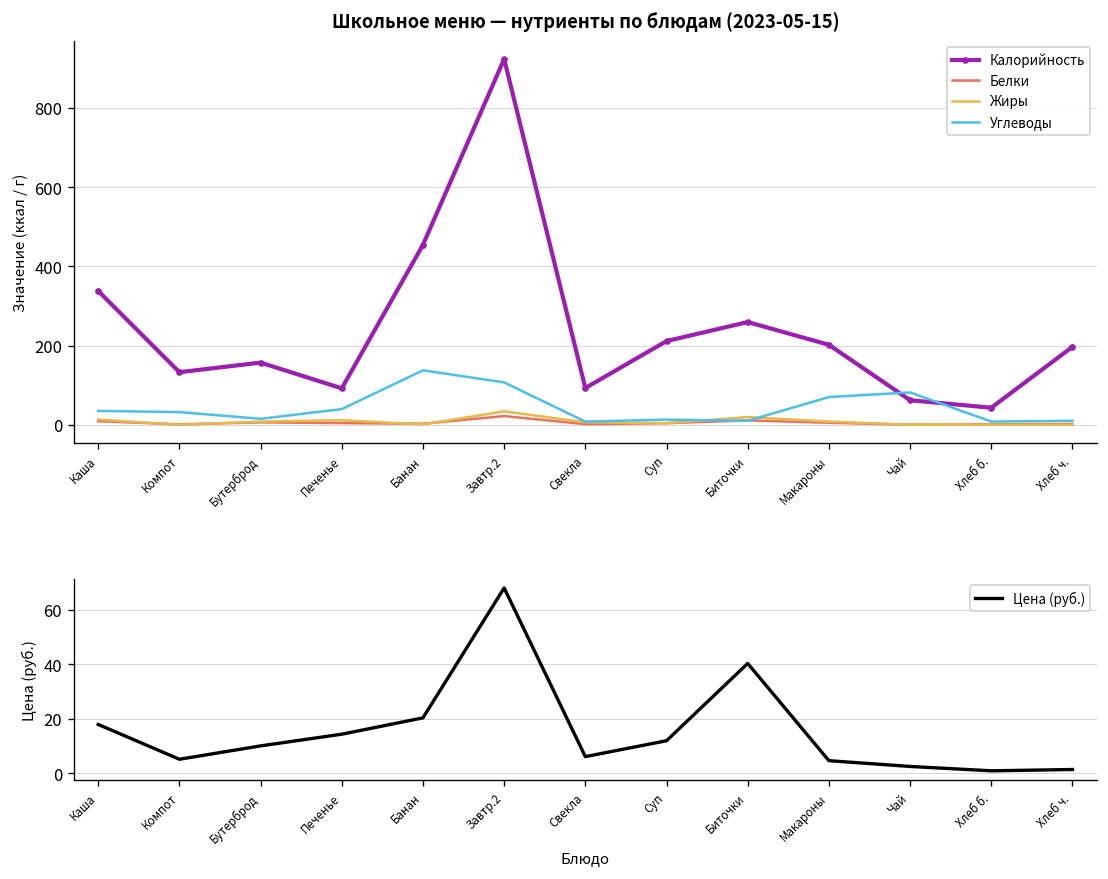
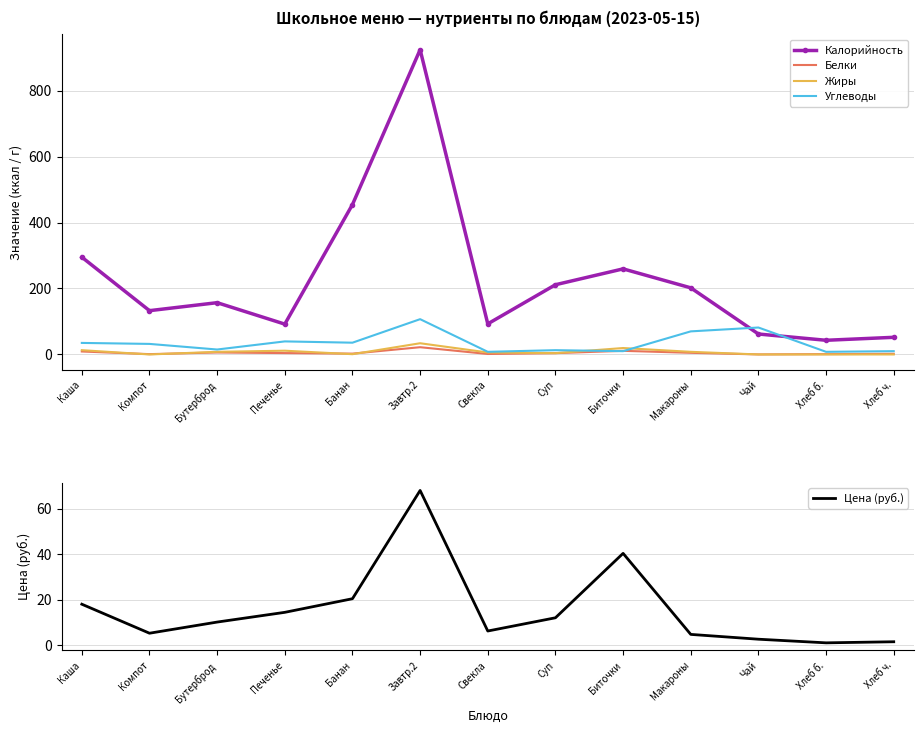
Школьное меню — нутриенты по блюдам (2023-05-15), Калорийность, Каша: 340 -> 300
Школьное меню — нутриенты по блюдам (2023-05-15), Углеводы, Банан: 140 -> 40
Школьное меню — нутриенты по блюдам (2023-05-15), Калорийность, Хлеб ч.: 200 -> 50
